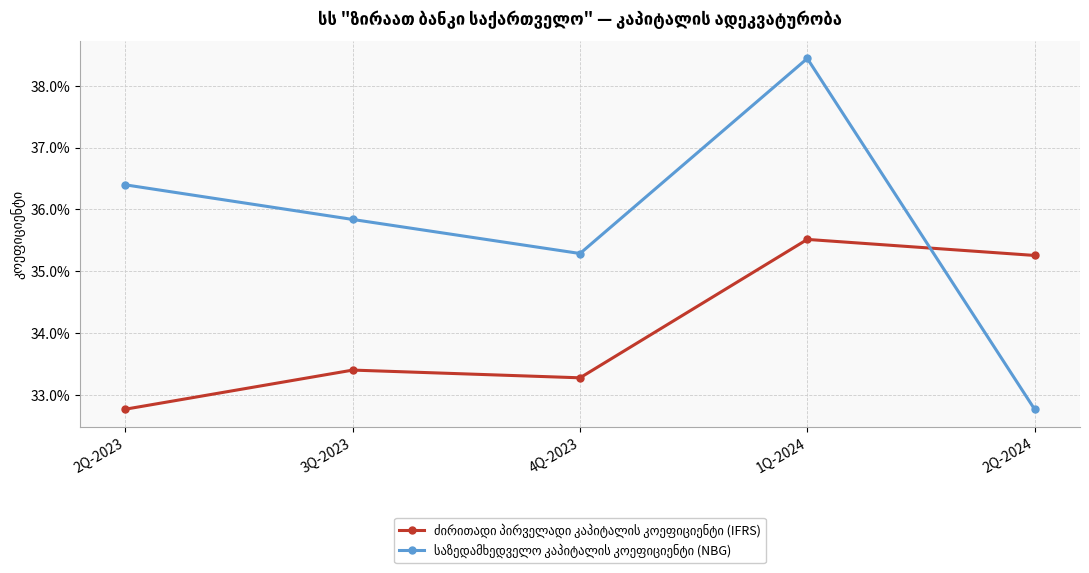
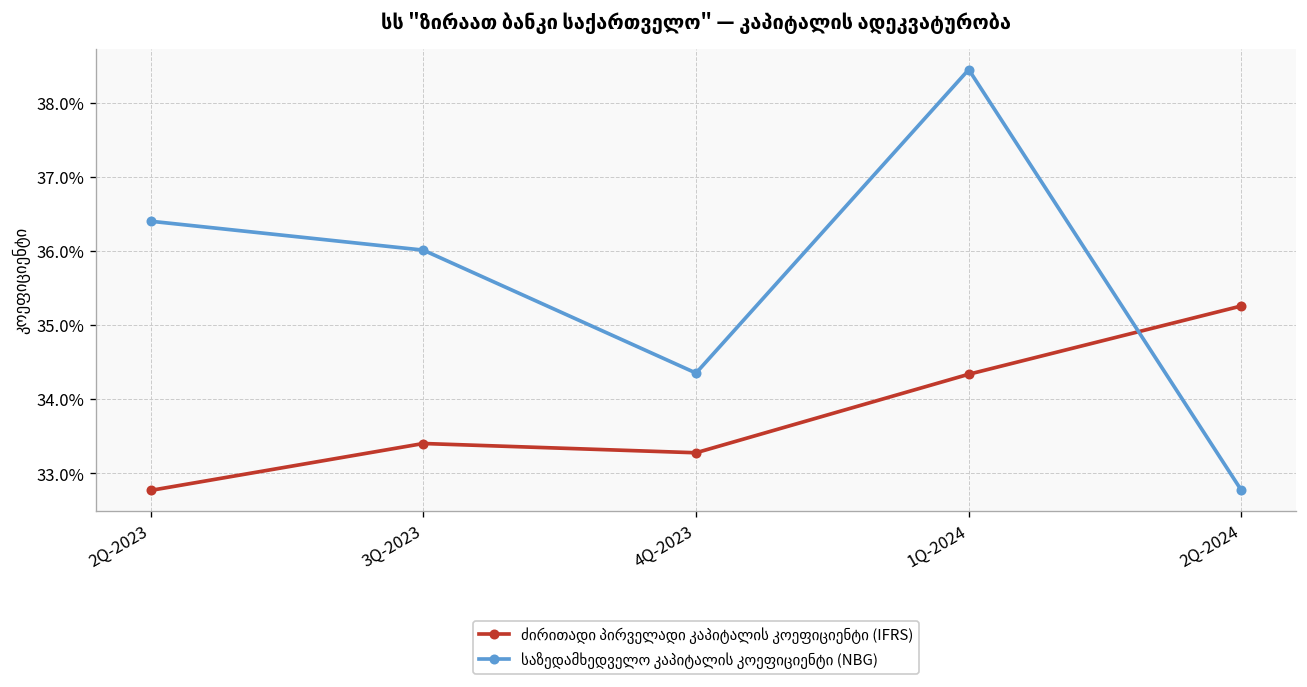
საზედამხედველო კაპიტალის კოეფიციენტი (NBG), 3Q-2023: 35.8% -> 36.0%
საზედამხედველო კაპიტალის კოეფიციენტი (NBG), 4Q-2023: 35.3% -> 34.4%
ძირითადი პირველადი კაპიტალის კოეფიციენტი (IFRS), 1Q-2024: 35.5% -> 34.3%
